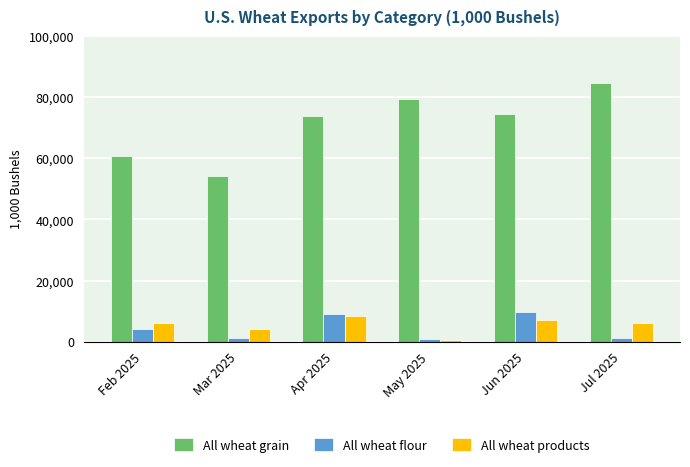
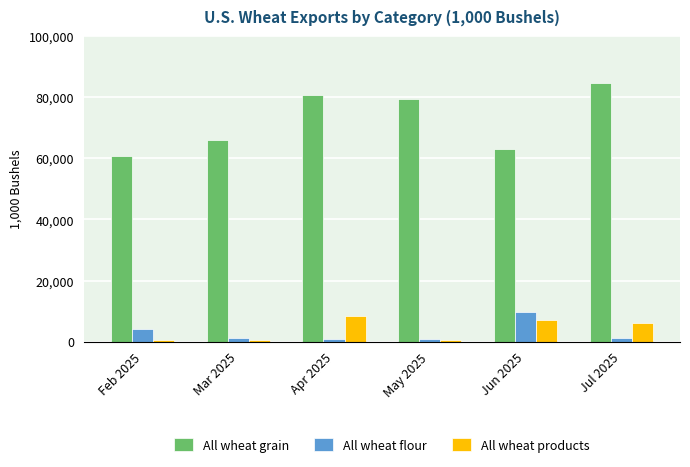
All wheat products, Feb 2025: 6,000 -> 0
All wheat grain, Mar 2025: 54,000 -> 66,000
All wheat products, Mar 2025: 4,000 -> 0
All wheat grain, Apr 2025: 74,000 -> 81,000
All wheat flour, Apr 2025: 9,000 -> 1,000
All wheat grain, Jun 2025: 74,000 -> 63,000
